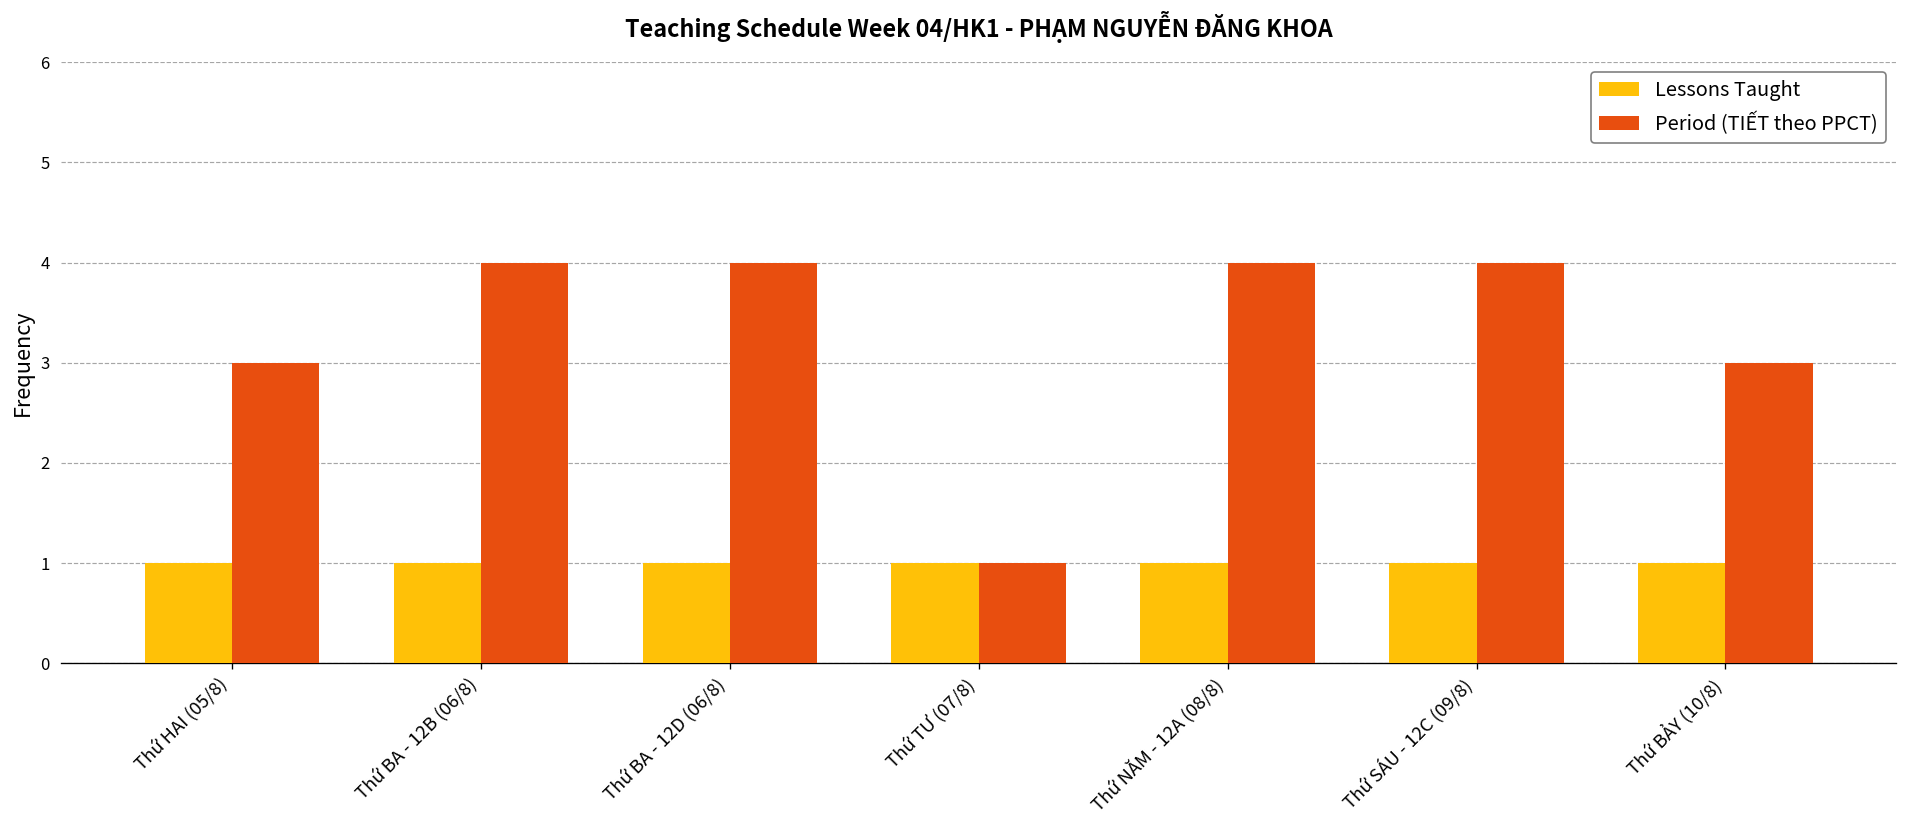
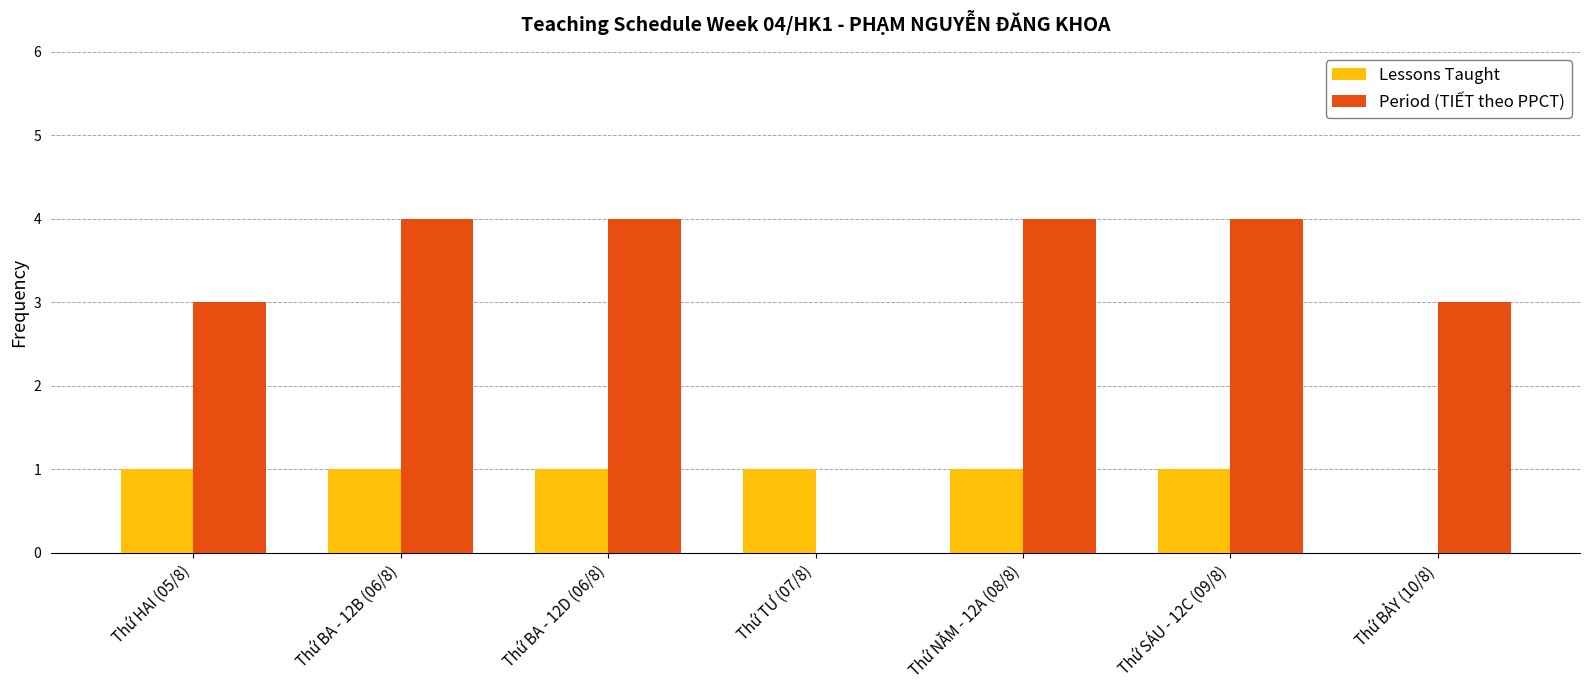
Period (TIẾT theo PPCT), Thứ TƯ (07/8): 1 -> 0
Lessons Taught, Thứ BẢY (10/8): 1 -> 0
